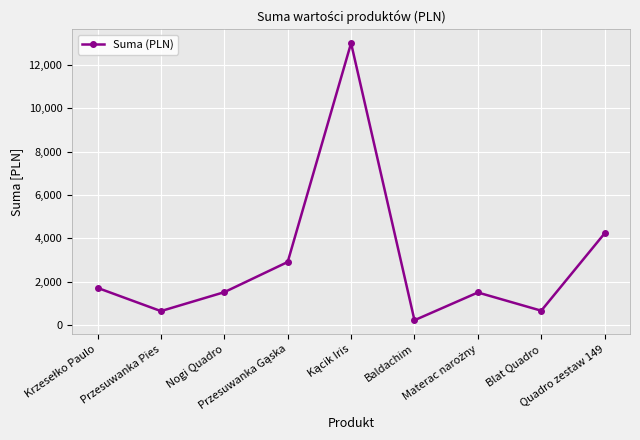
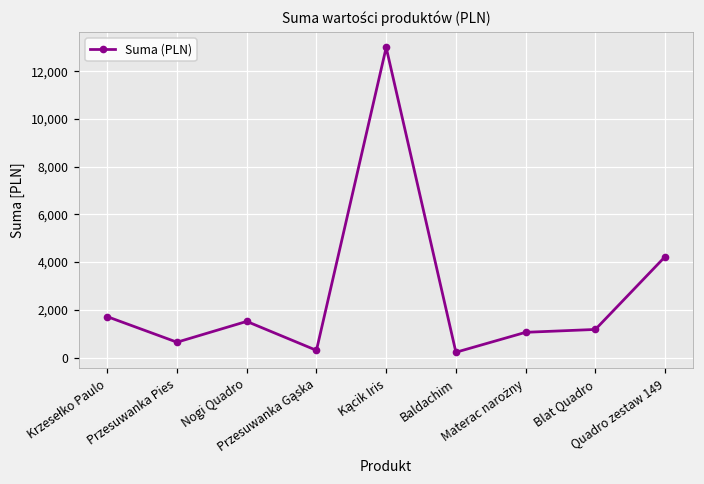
Przesuwanka Gąska: 2,900 -> 300
Materac narożny: 1,500 -> 1,100
Blat Quadro: 700 -> 1,200
